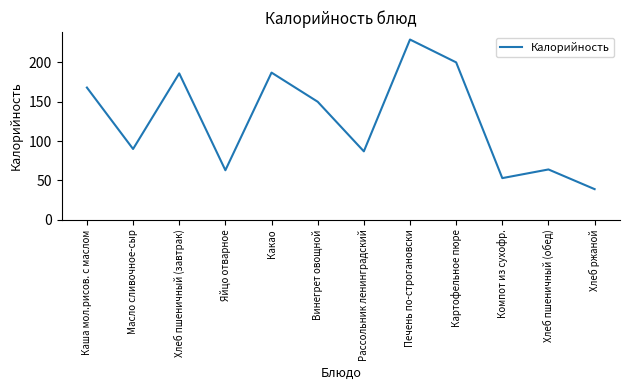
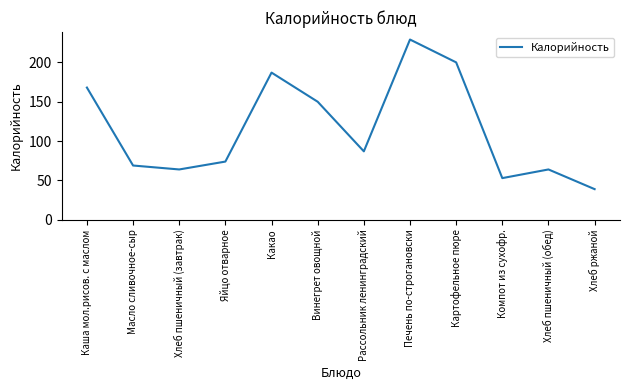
Масло сливочное-сыр: 90 -> 70
Хлеб пшеничный (завтрак): 190 -> 60
Яйцо отварное: 60 -> 70
